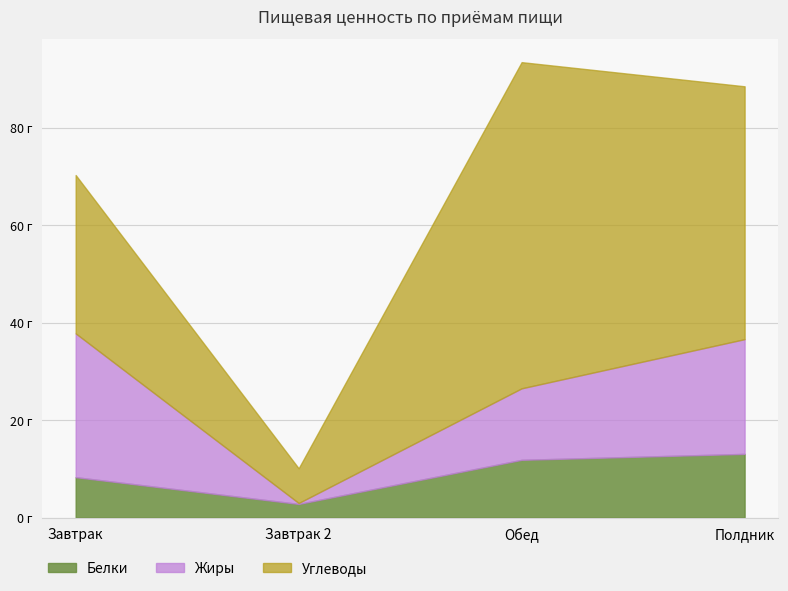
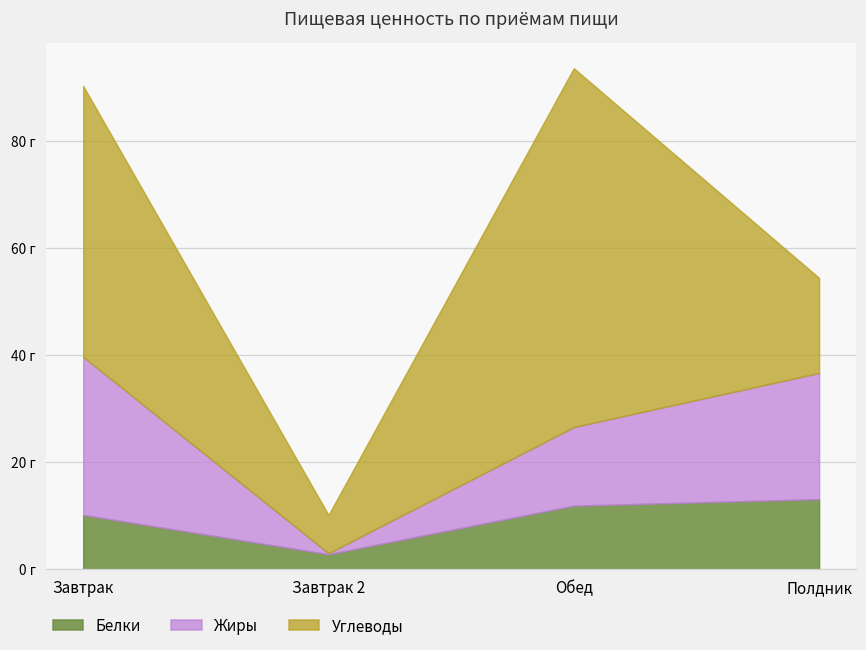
Белки, Завтрак: 8 г -> 10 г
Углеводы, Завтрак: 33 г -> 51 г
Углеводы, Полдник: 52 г -> 18 г
